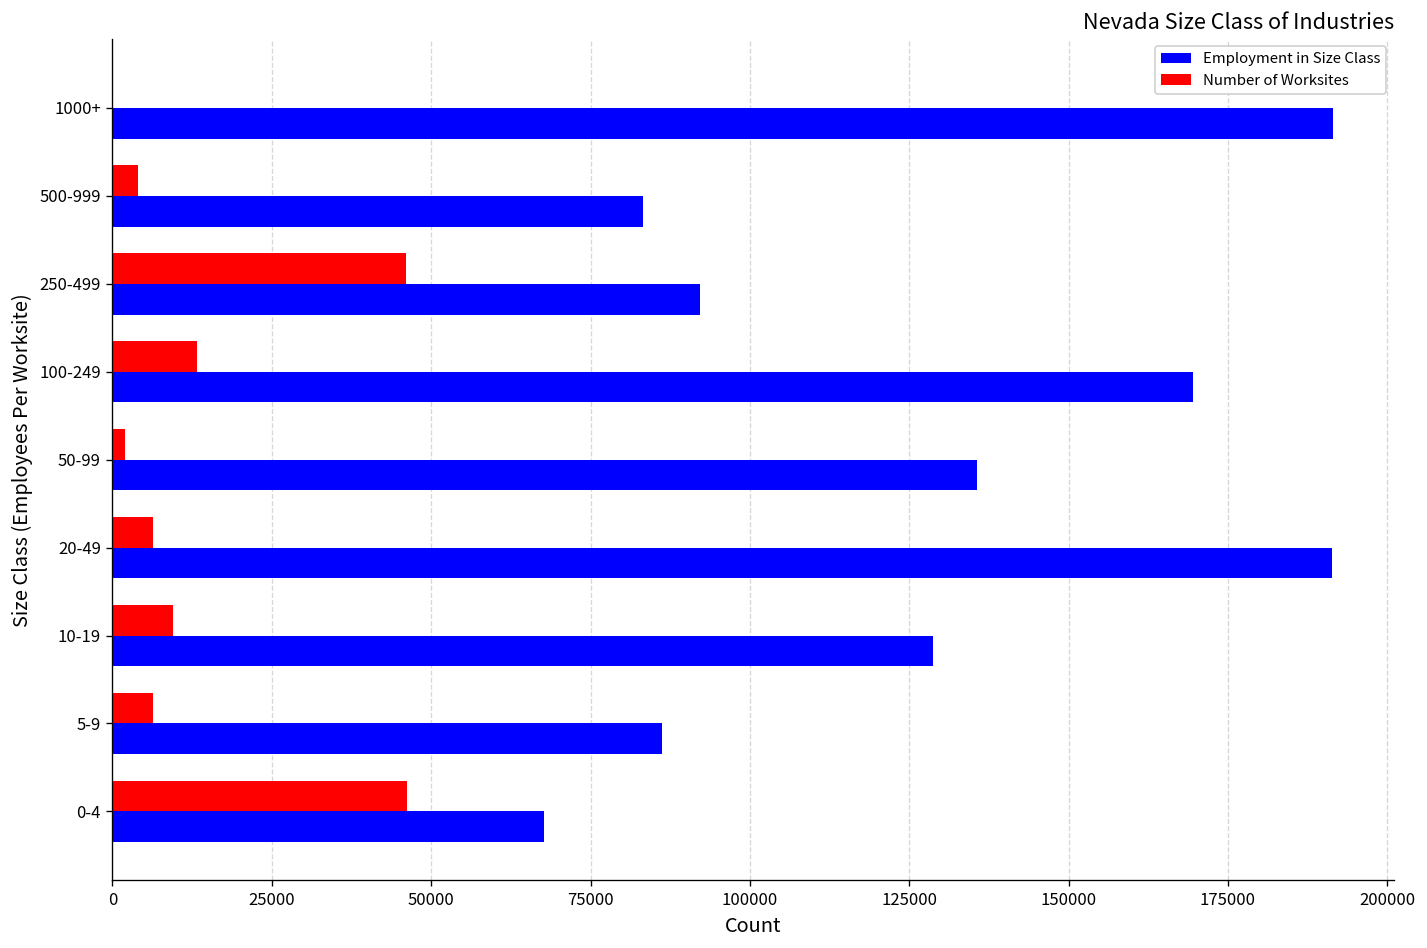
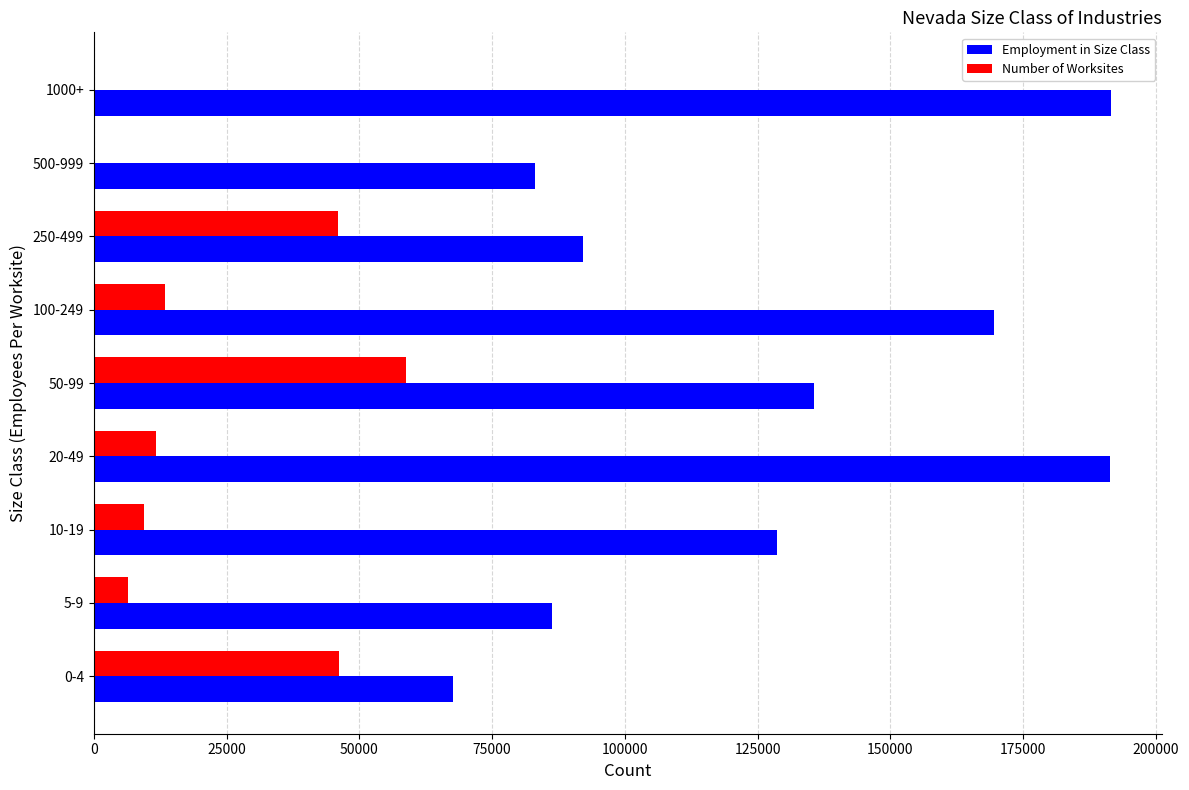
Number of Worksites, 500-999: 4000 -> 0
Number of Worksites, 50-99: 2000 -> 59000
Number of Worksites, 20-49: 6000 -> 12000
